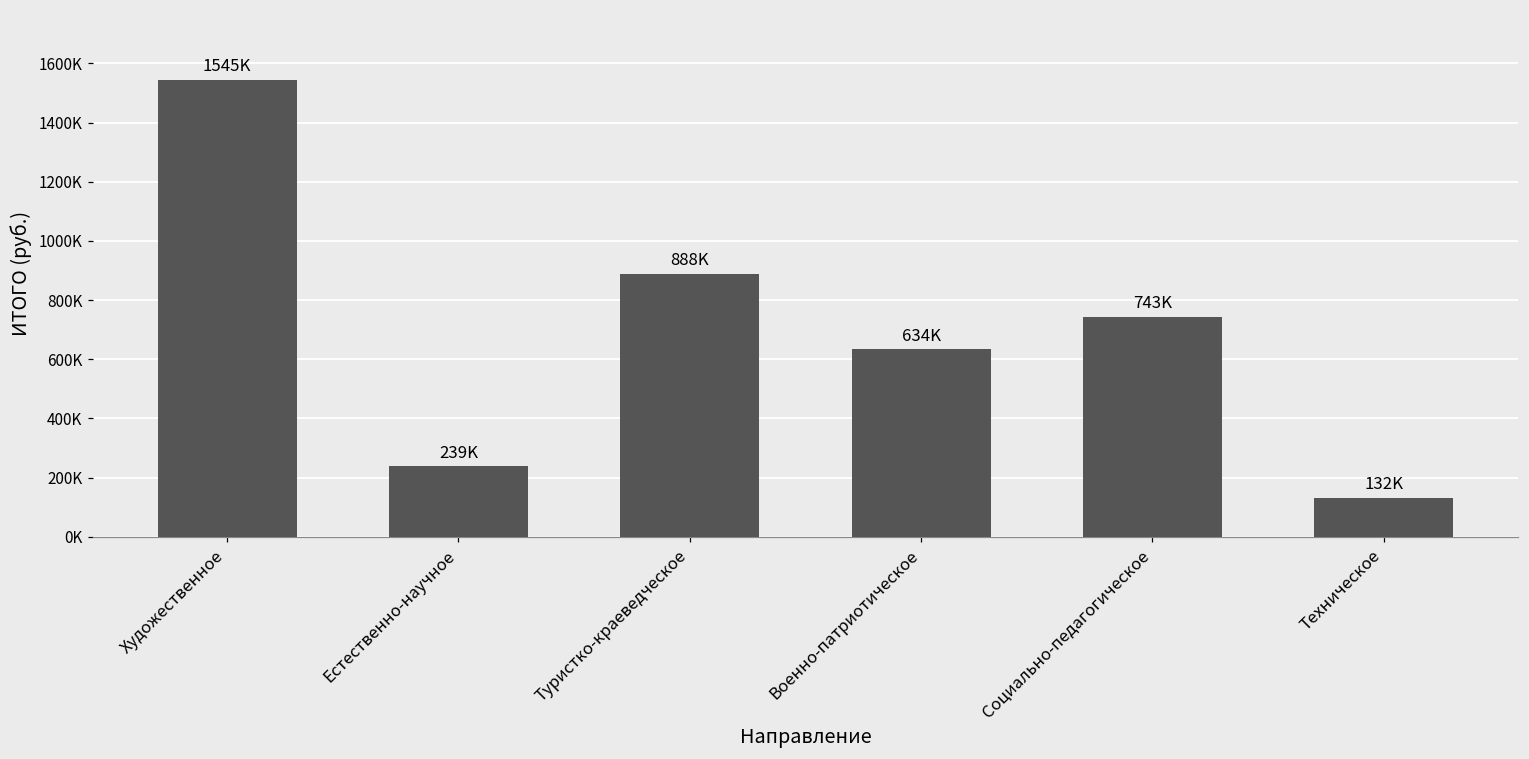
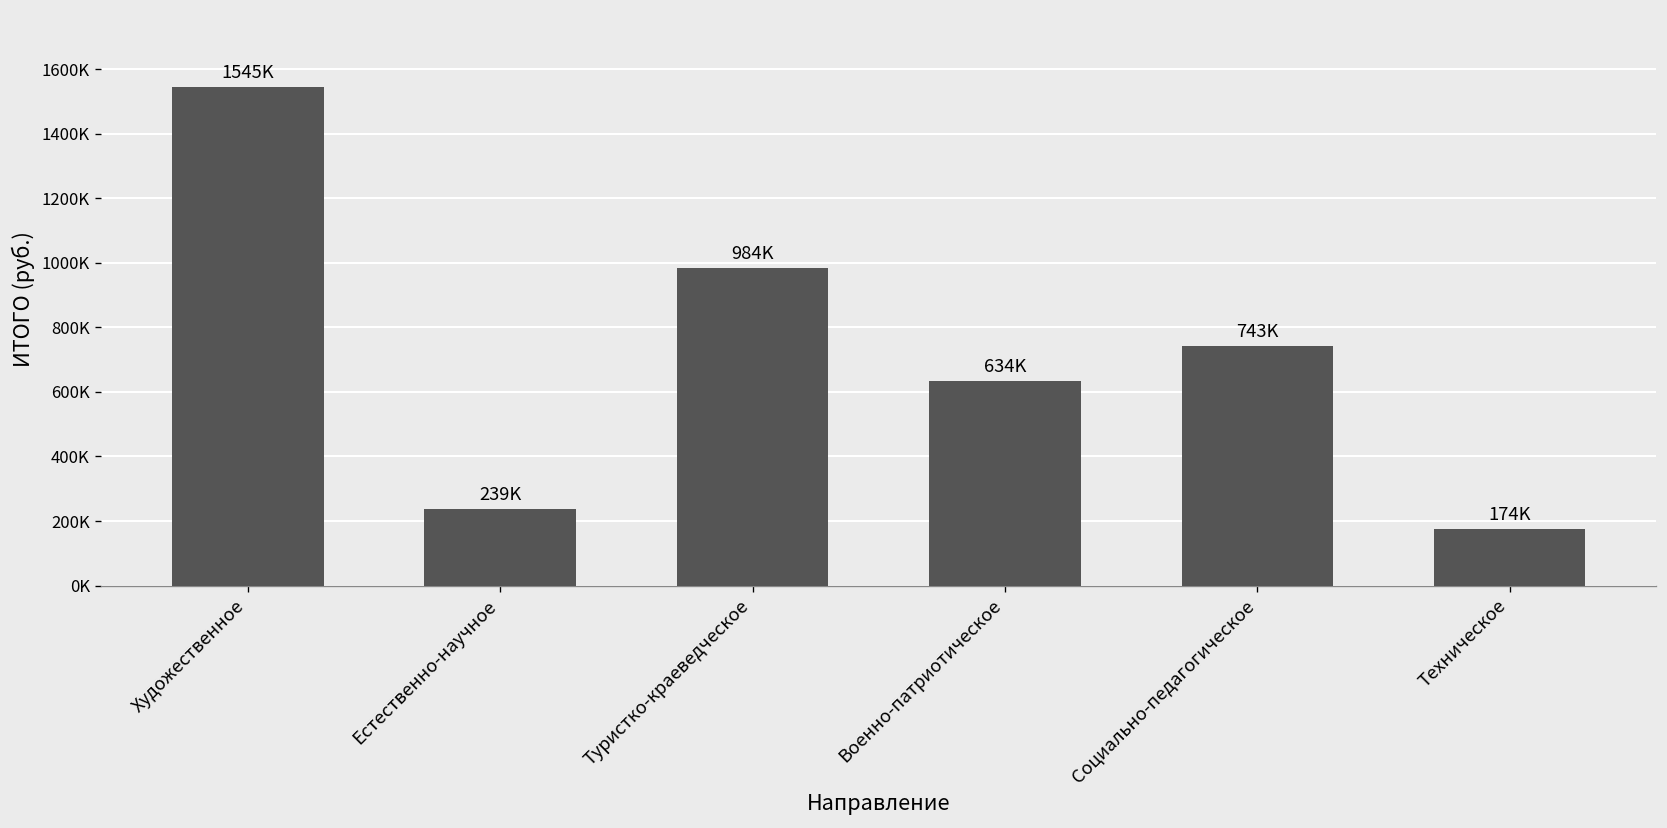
Туристко-краеведческое: 888K -> 984K
Техническое: 132K -> 174K
